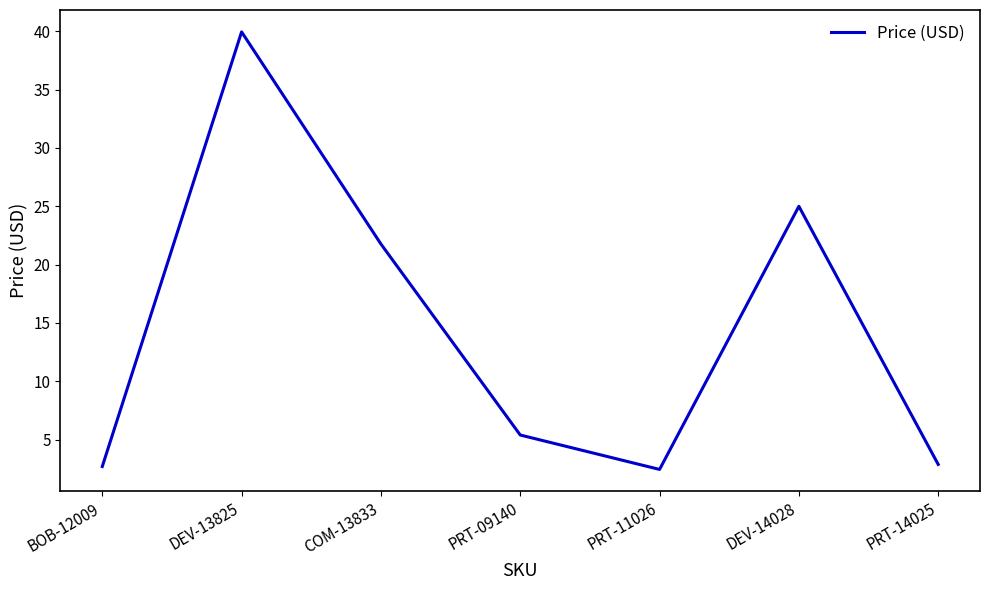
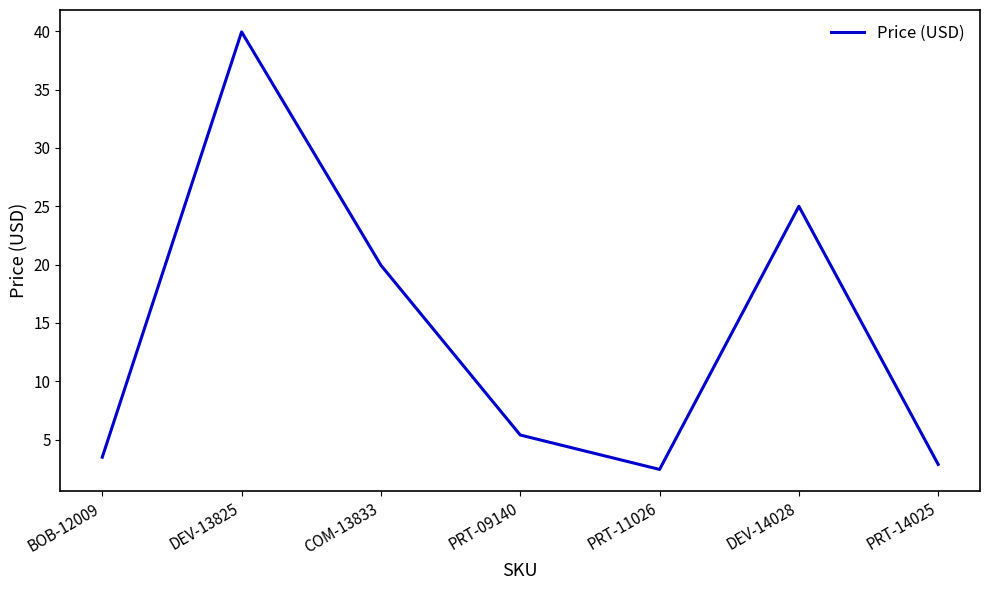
BOB-12009: 2.7 -> 3.5
COM-13833: 21.8 -> 20.0
